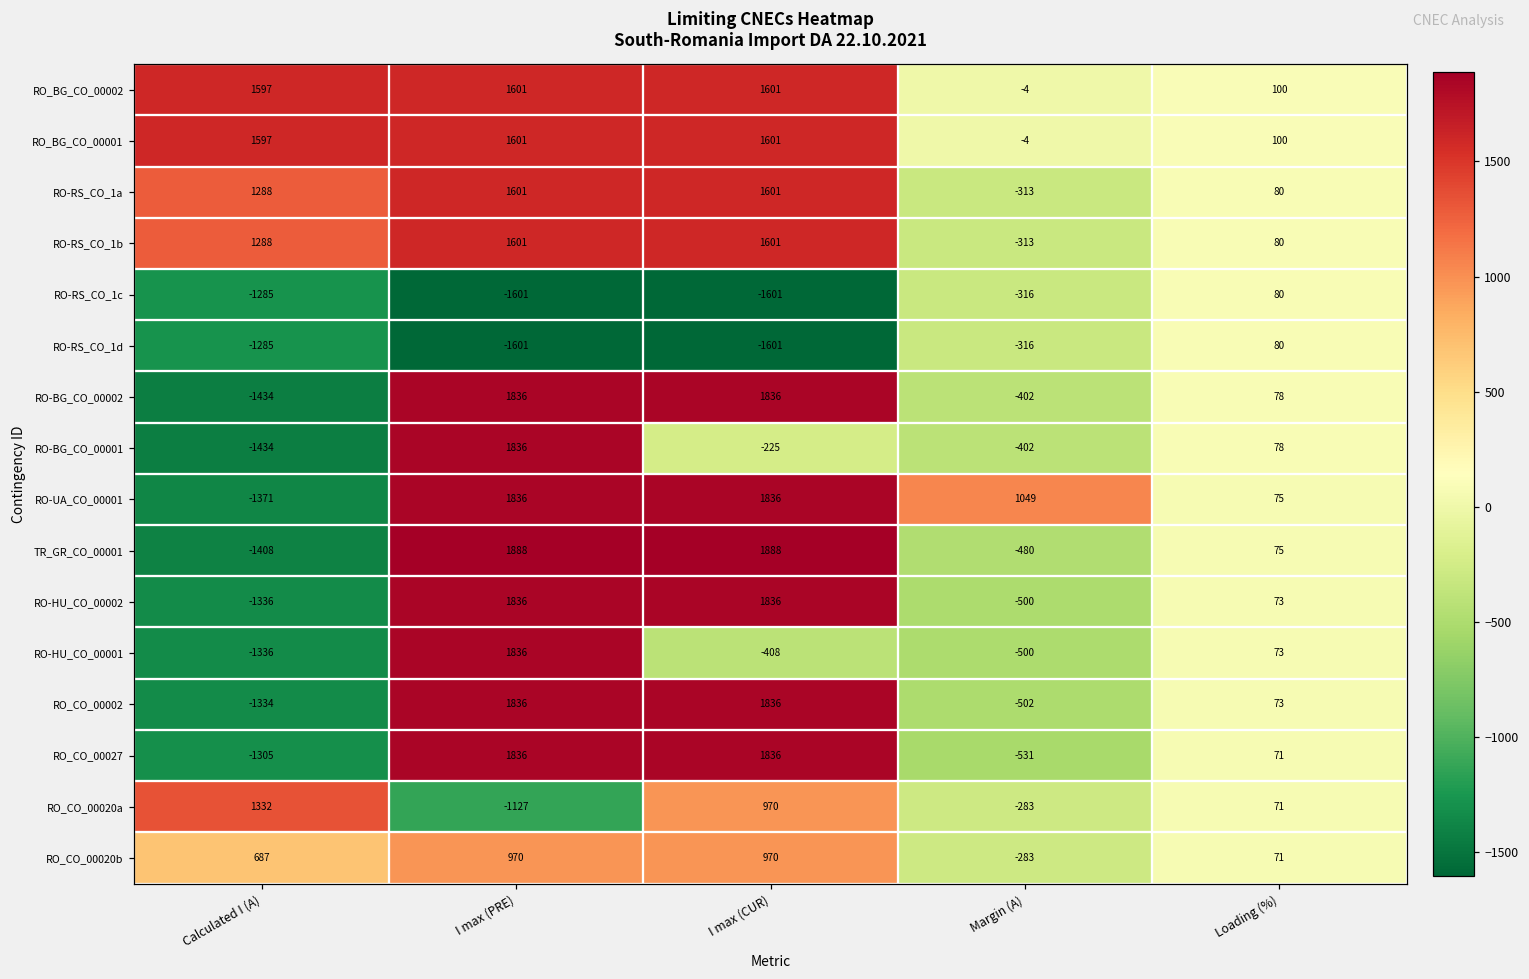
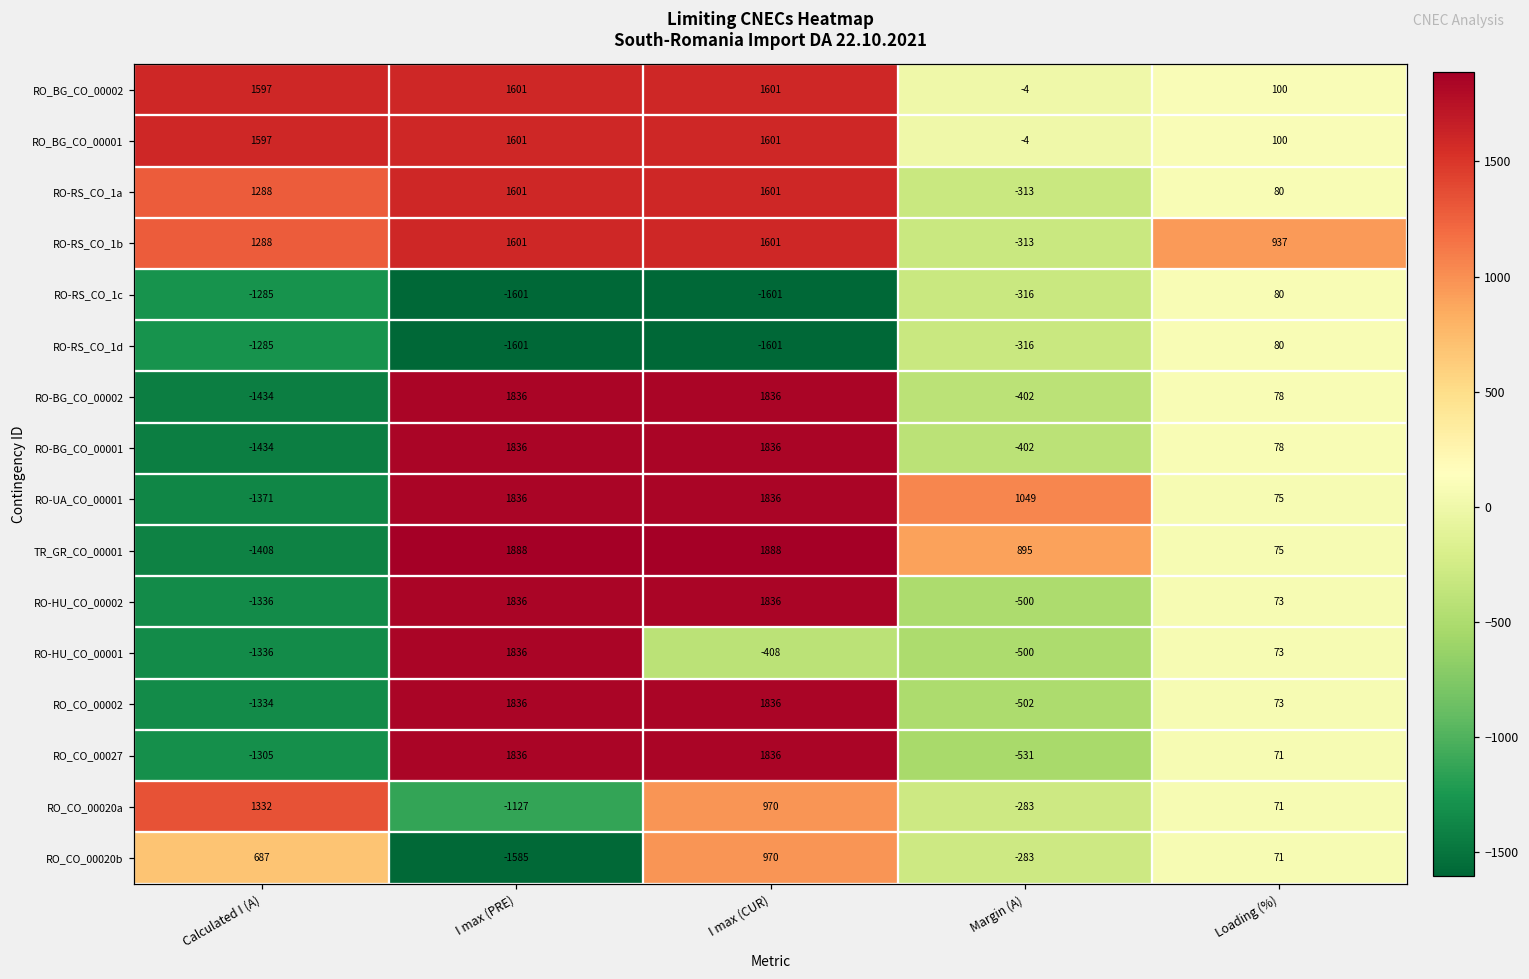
RO-RS_CO_1b, Loading (%): 80 -> 937
RO-BG_CO_00001, I max (CUR): -225 -> 1836
TR_GR_CO_00001, Margin (A): -480 -> 895
RO_CO_00020b, I max (PRE): 970 -> -1585
